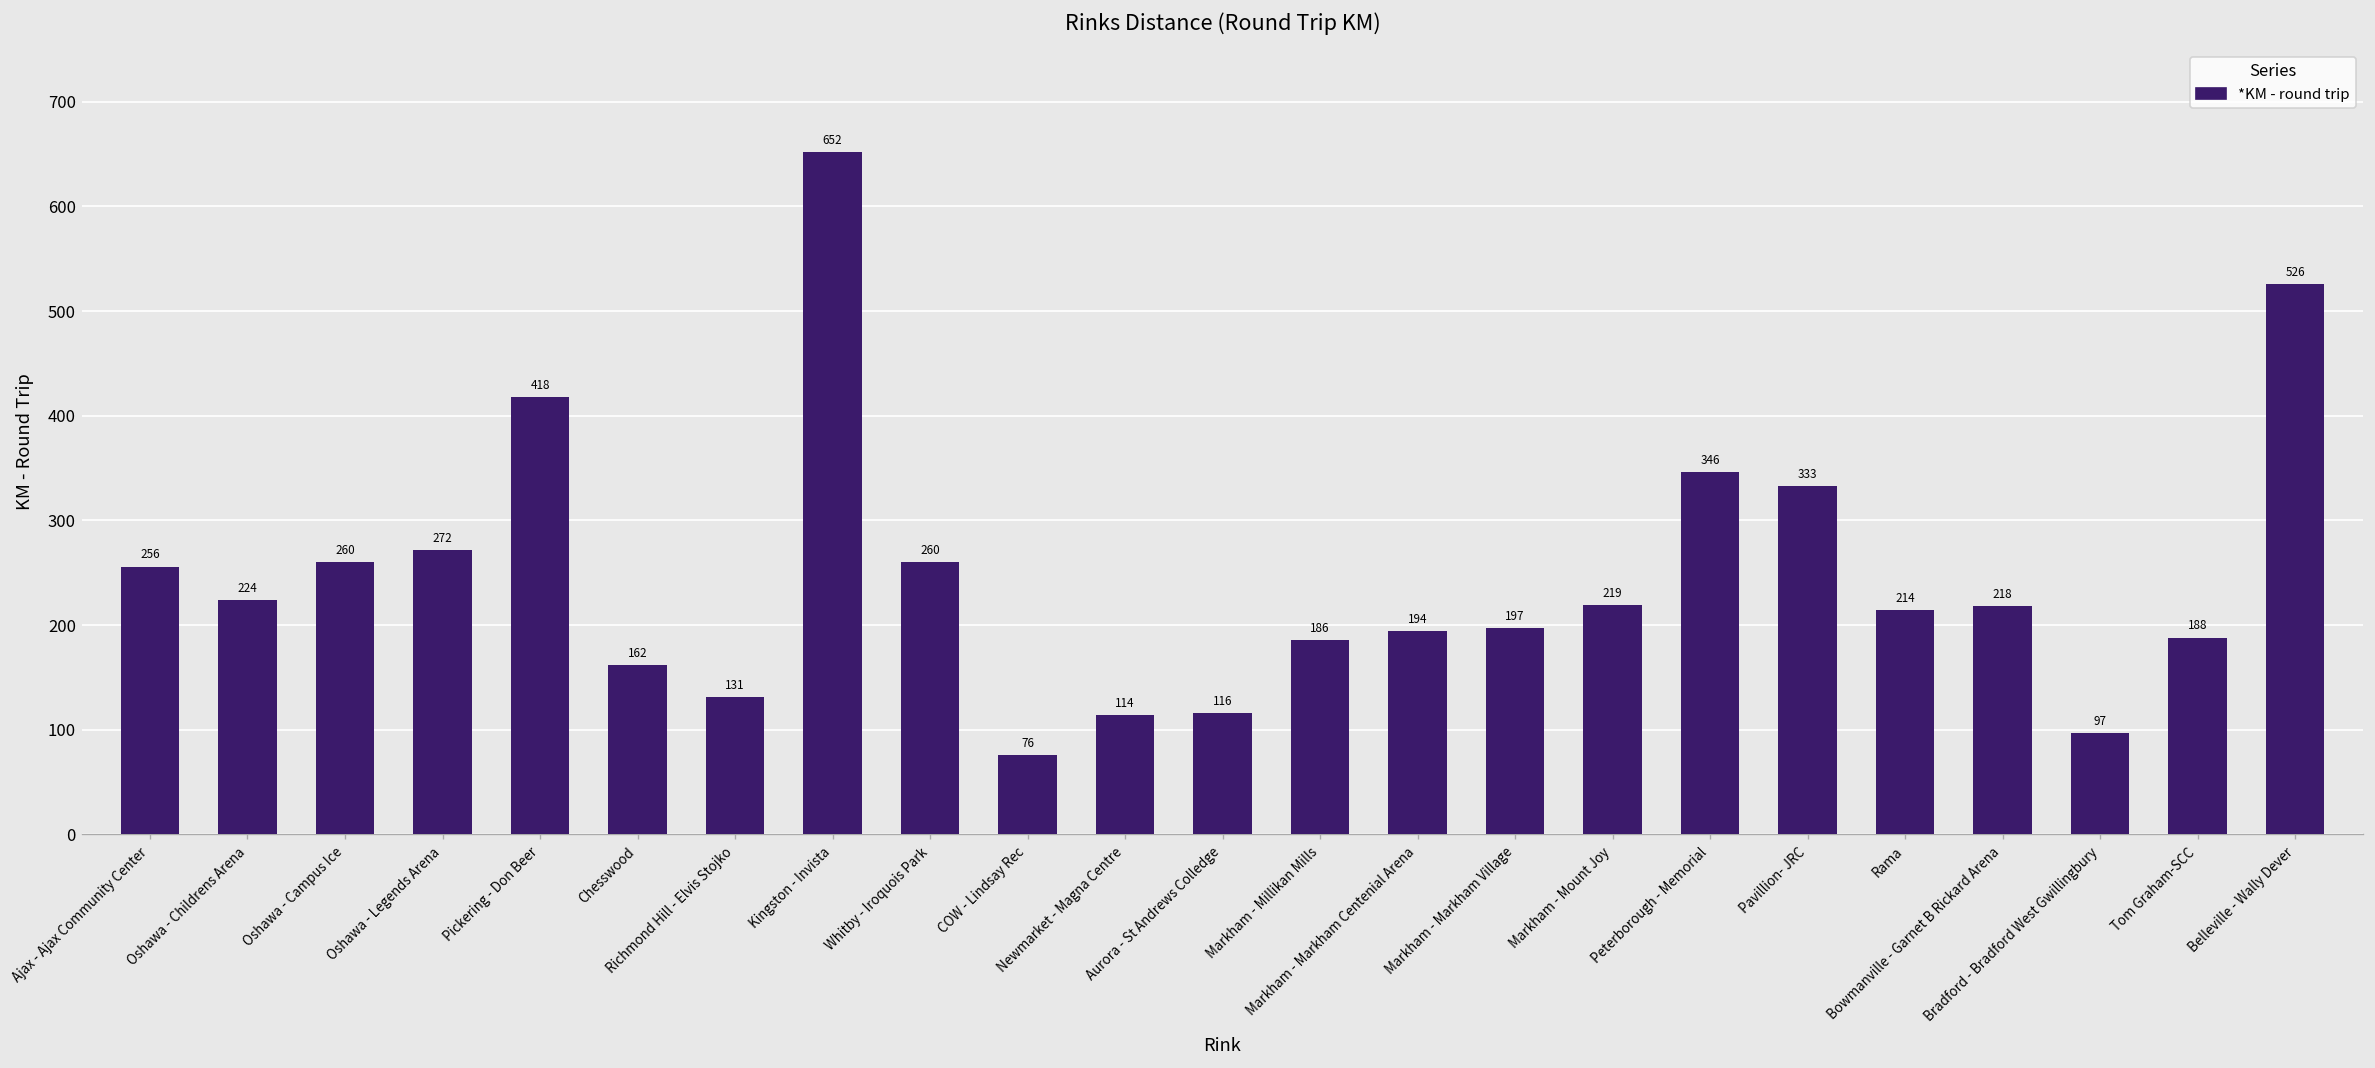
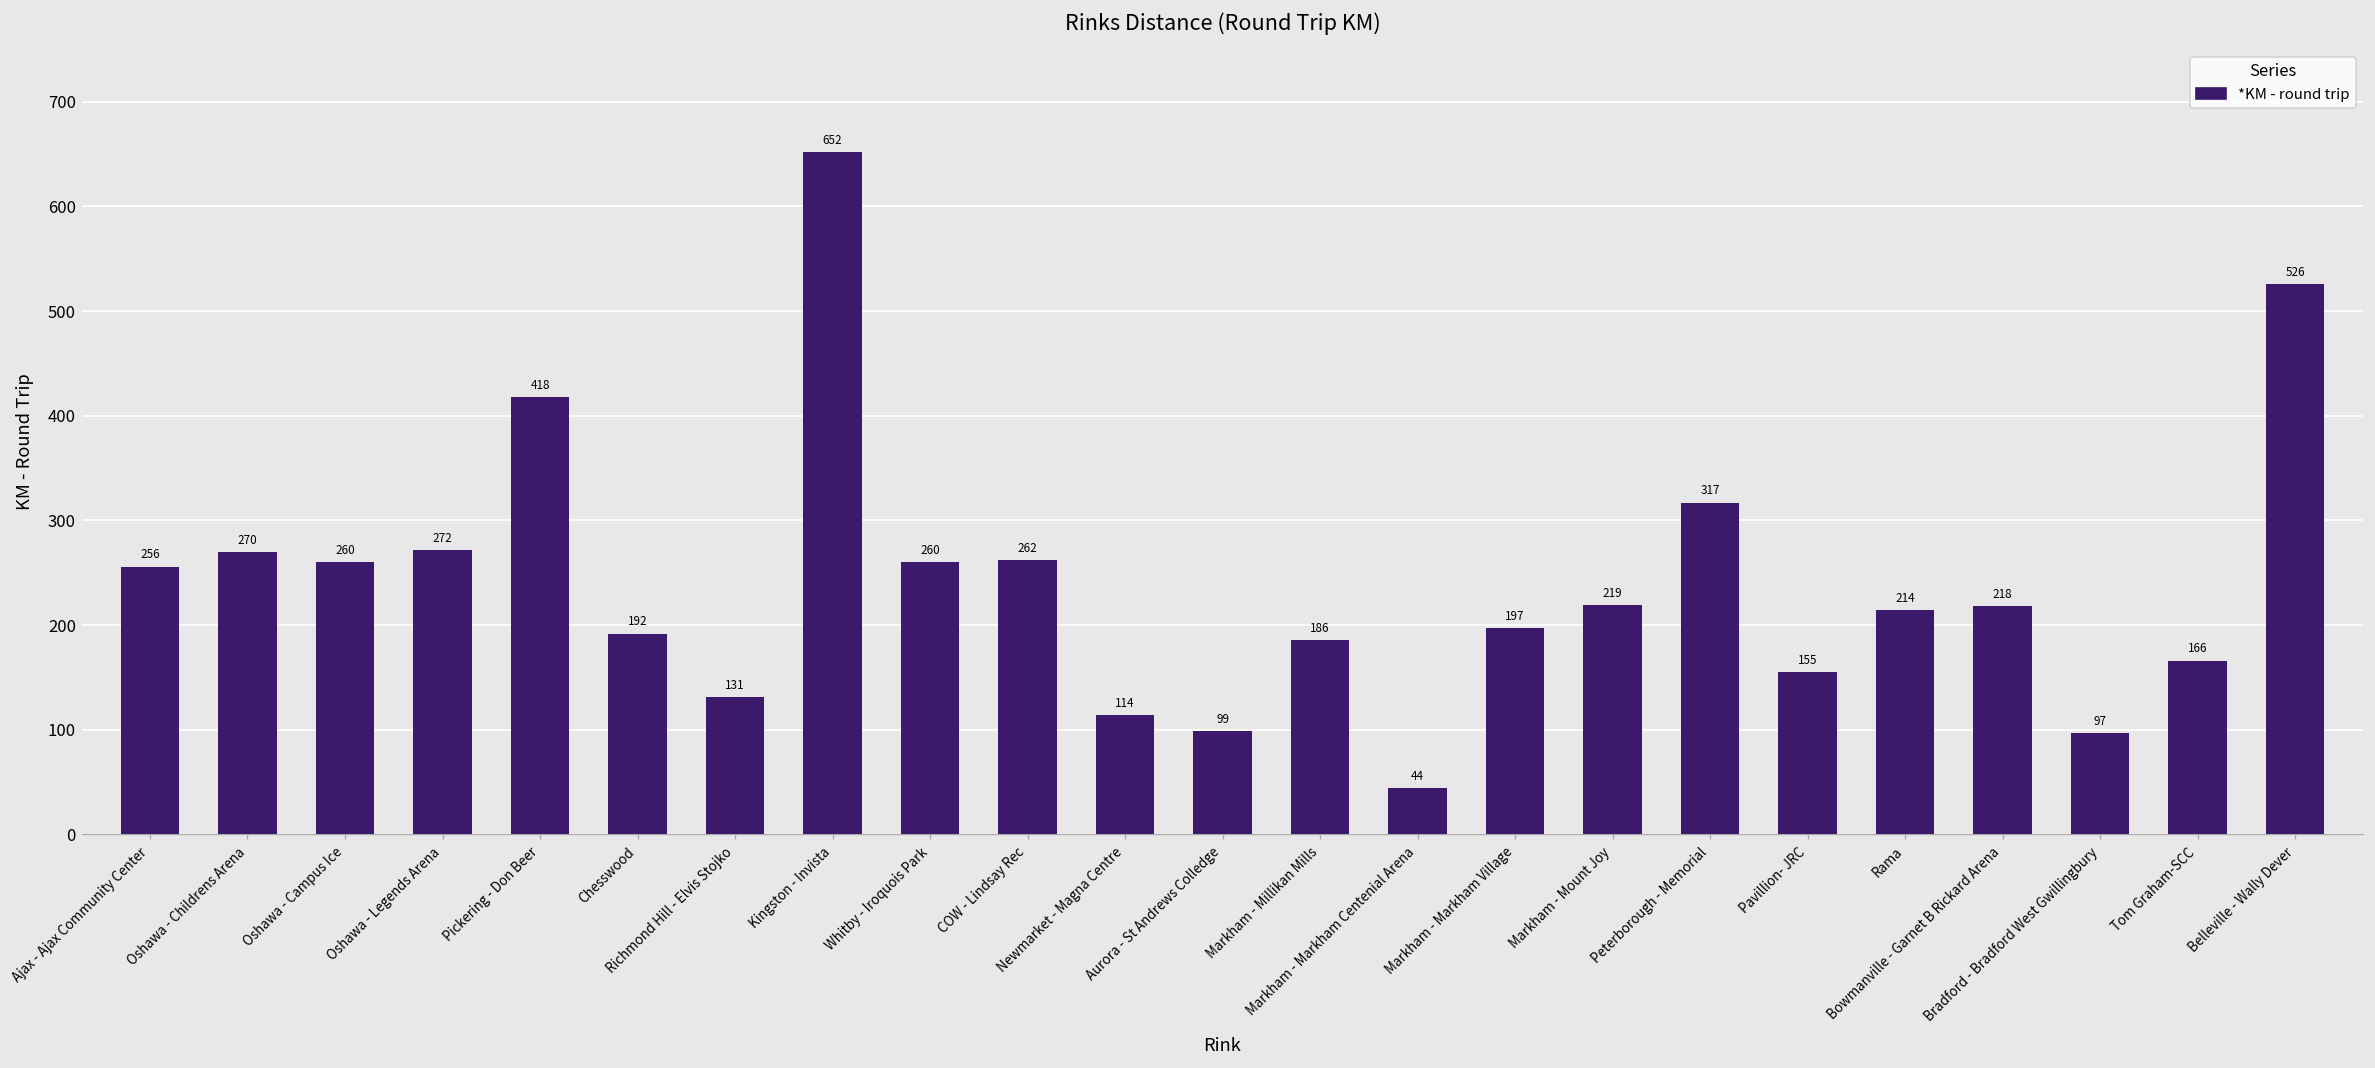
Oshawa - Childrens Arena: 224 -> 270
Chesswood: 162 -> 192
COW - Lindsay Rec: 76 -> 262
Aurora - St Andrews Colledge: 116 -> 99
Markham - Markham Centenial Arena: 194 -> 44
Peterborough - Memorial: 346 -> 317
Pavillion- JRC: 333 -> 155
Tom Graham-SCC: 188 -> 166
